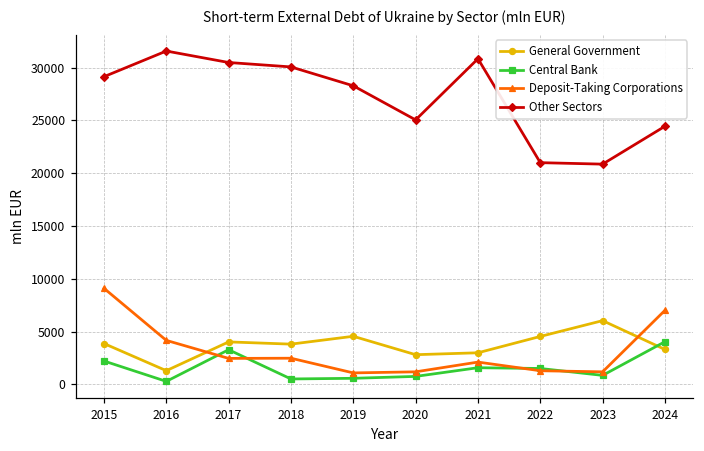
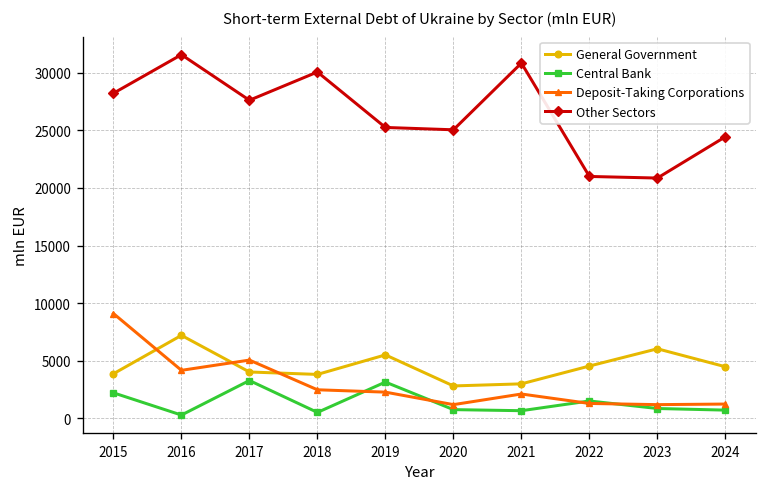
Other Sectors, 2015: 29000 -> 28000
General Government, 2016: 1000 -> 7000
Deposit-Taking Corporations, 2017: 2000 -> 5000
Other Sectors, 2017: 30000 -> 28000
General Government, 2019: 5000 -> 6000
Central Bank, 2019: 1000 -> 3000
Deposit-Taking Corporations, 2019: 1000 -> 2000
Other Sectors, 2019: 28000 -> 25000
Central Bank, 2021: 2000 -> 1000
General Government, 2024: 3000 -> 4000
Central Bank, 2024: 4000 -> 1000
Deposit-Taking Corporations, 2024: 7000 -> 1000
